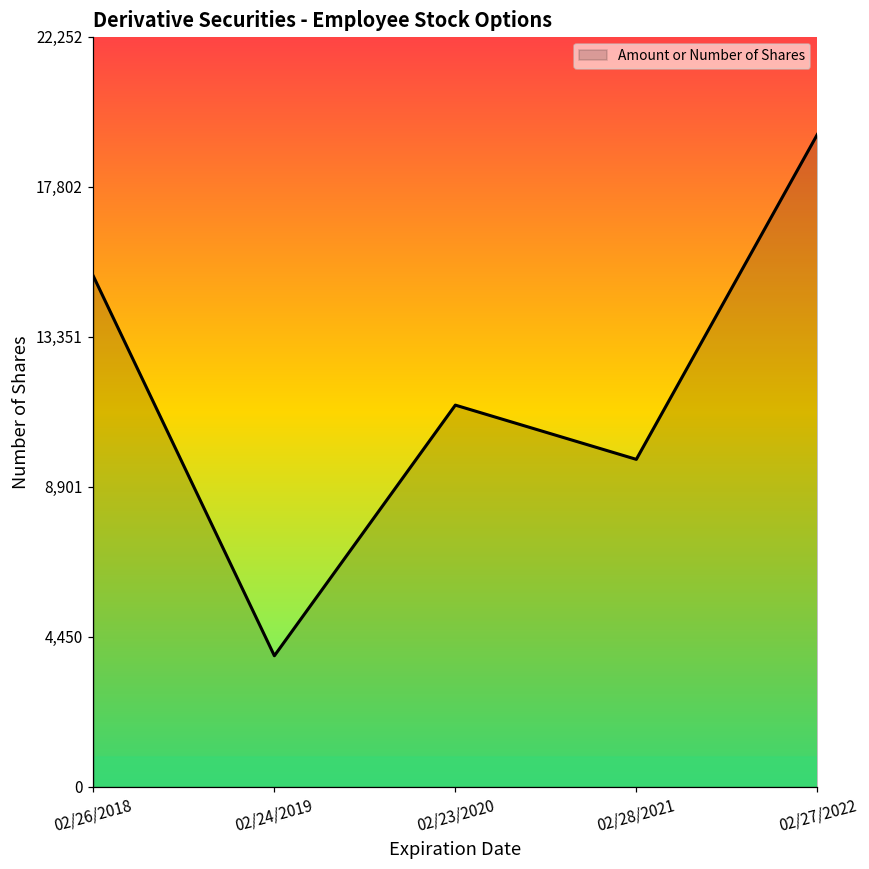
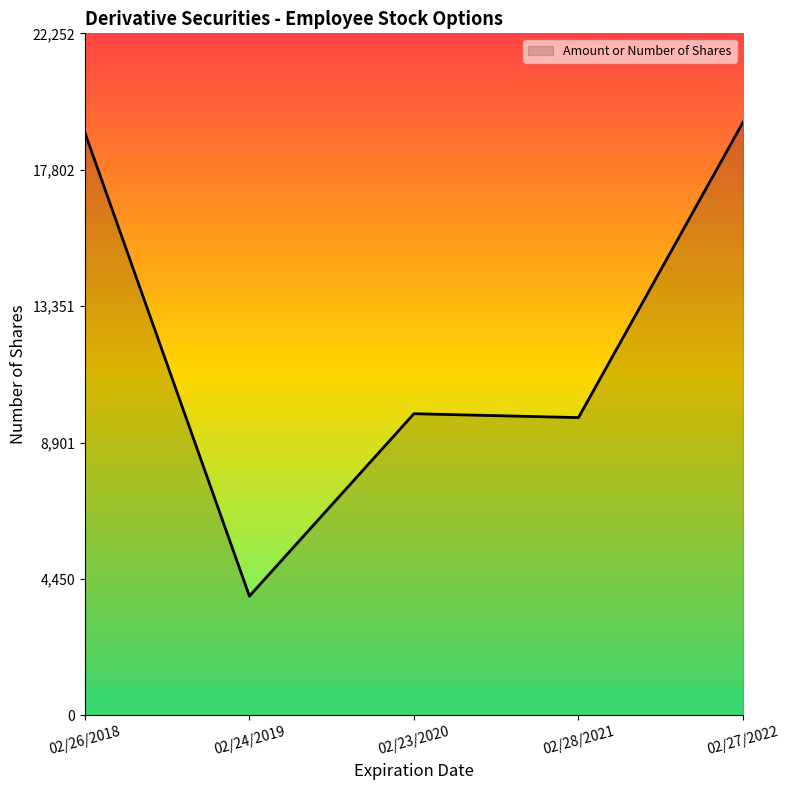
02/26/2018: 15,100 -> 19,000
02/23/2020: 11,300 -> 9,800
